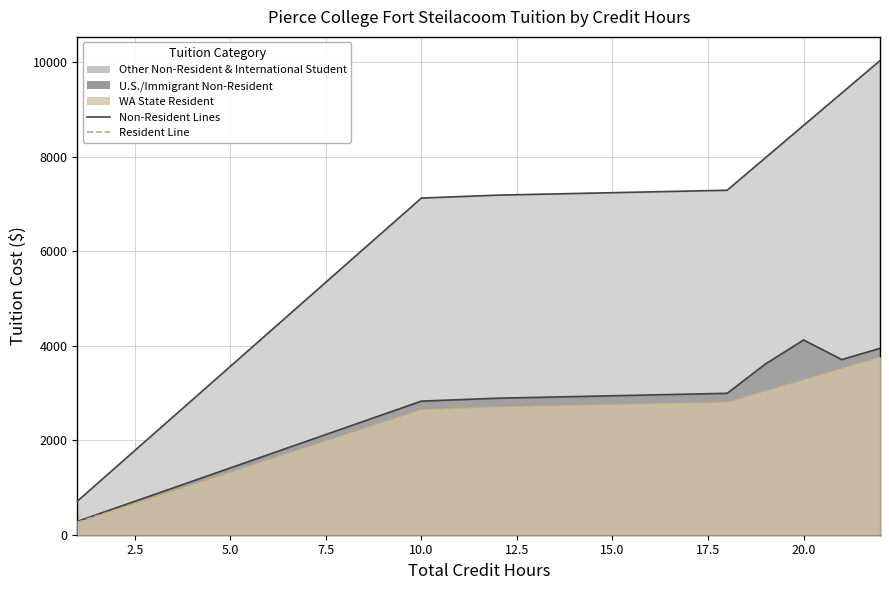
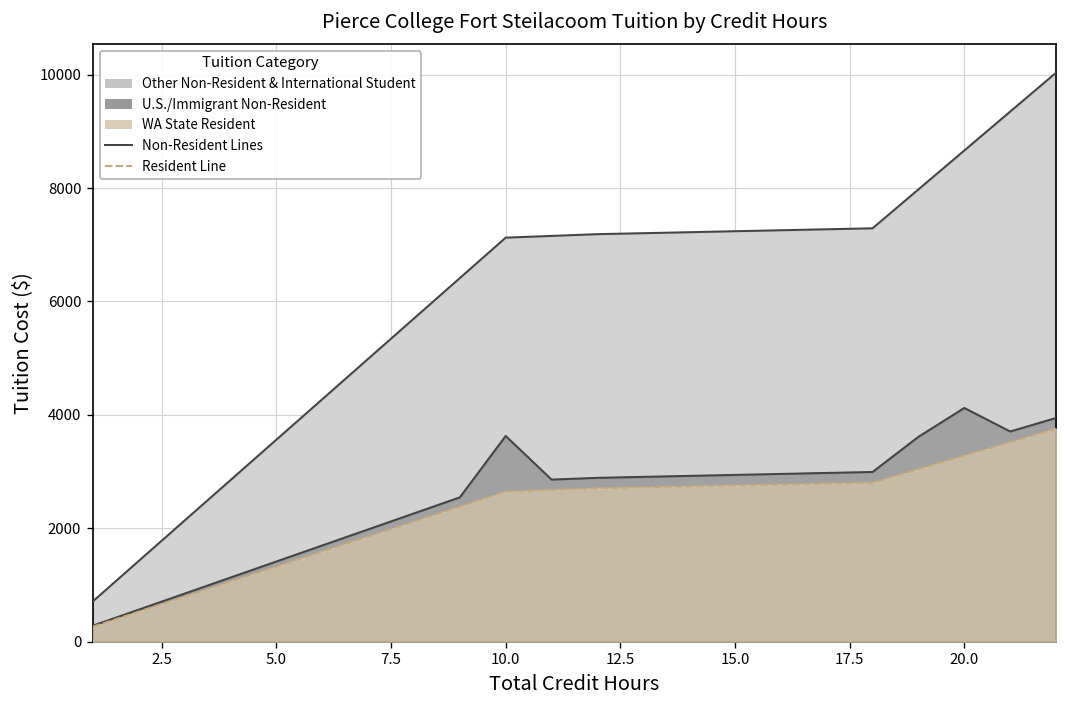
U.S./Immigrant Non-Resident, 10.0: 2800 -> 3600
